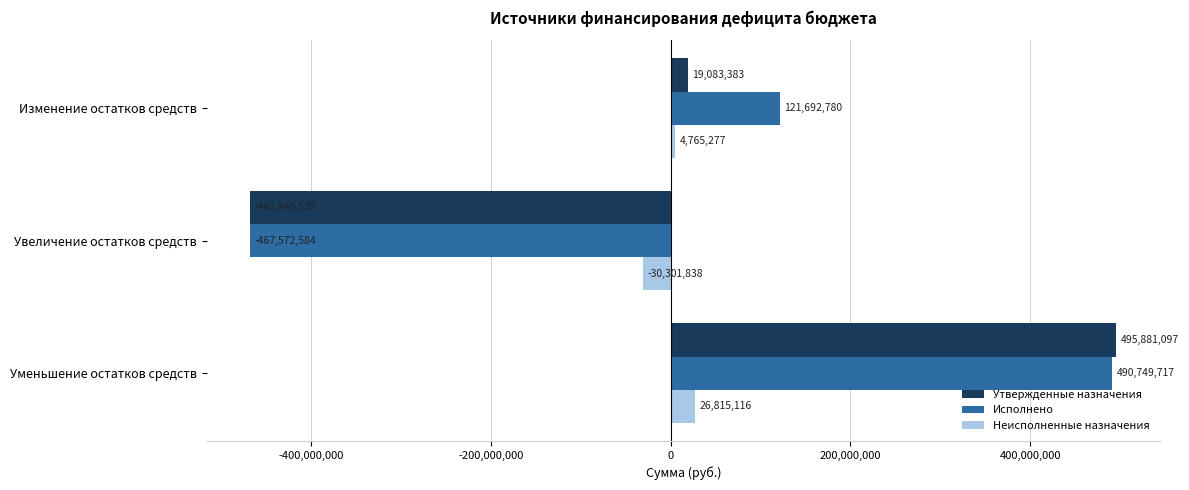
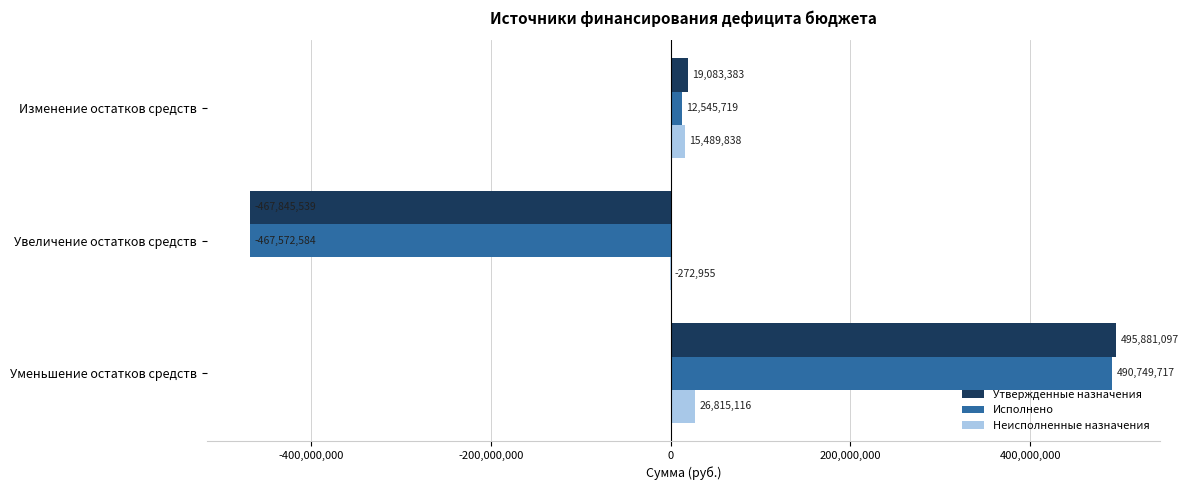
Исполнено, Изменение остатков средств: 121,692,780 -> 12,545,719
Неисполненные назначения, Изменение остатков средств: 4,765,277 -> 15,489,838
Неисполненные назначения, Увеличение остатков средств: -30,301,838 -> -272,955
